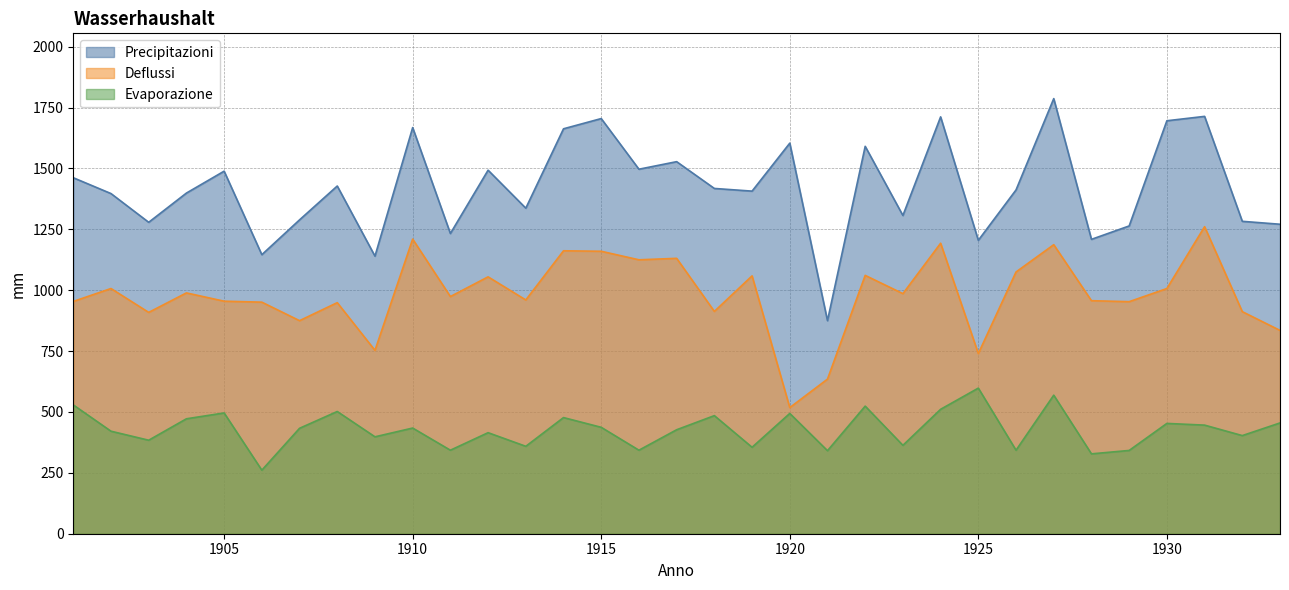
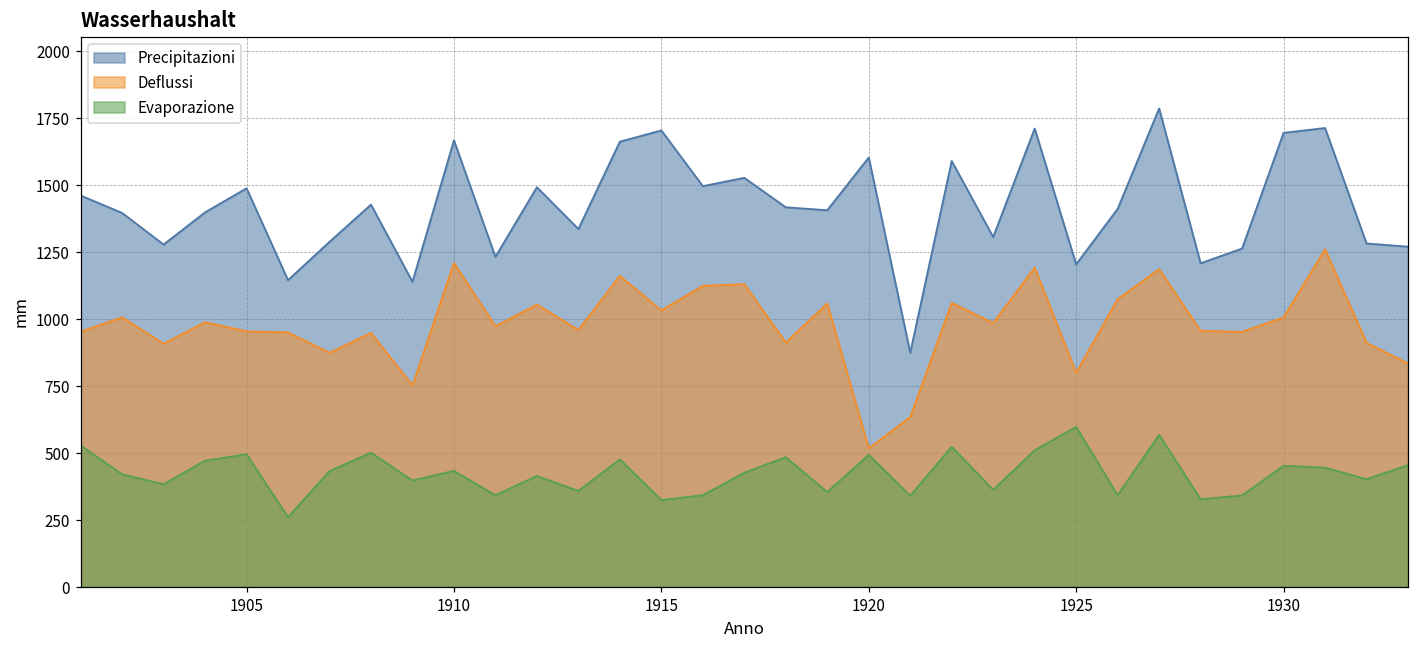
Deflussi, 1915: 1160 -> 1030
Evaporazione, 1915: 440 -> 330
Deflussi, 1925: 740 -> 800
